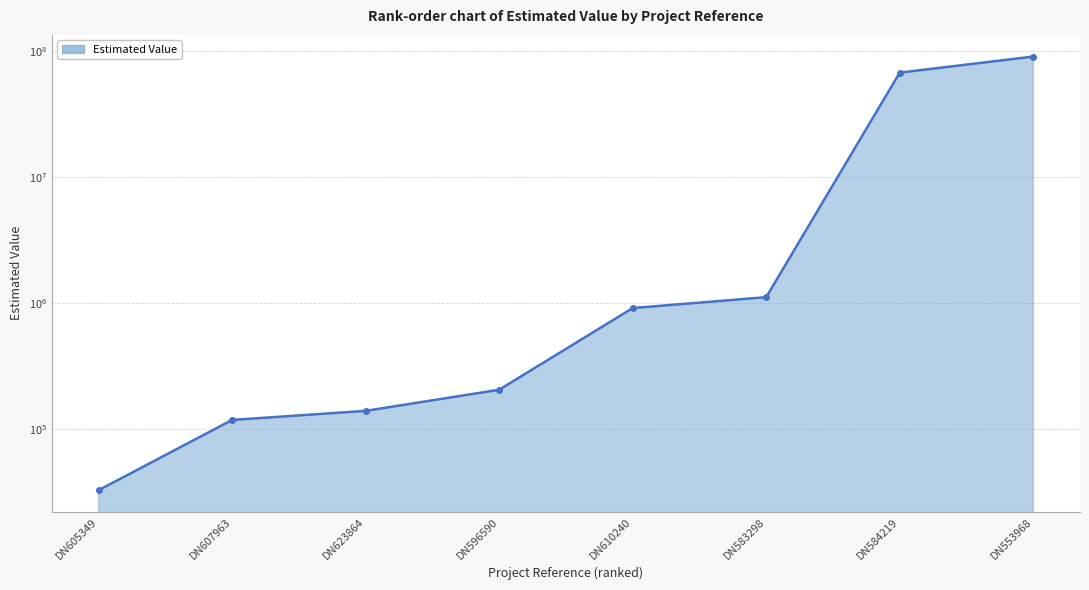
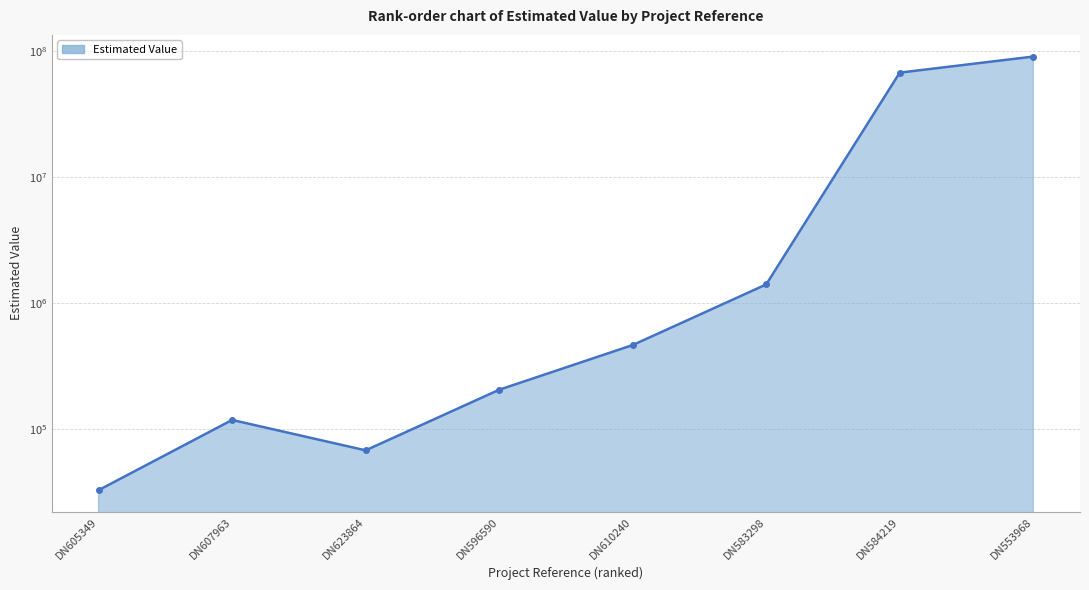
DN623864: 140000 -> 70000
DN610240: 900000 -> 470000
DN583298: 1100000 -> 1400000
